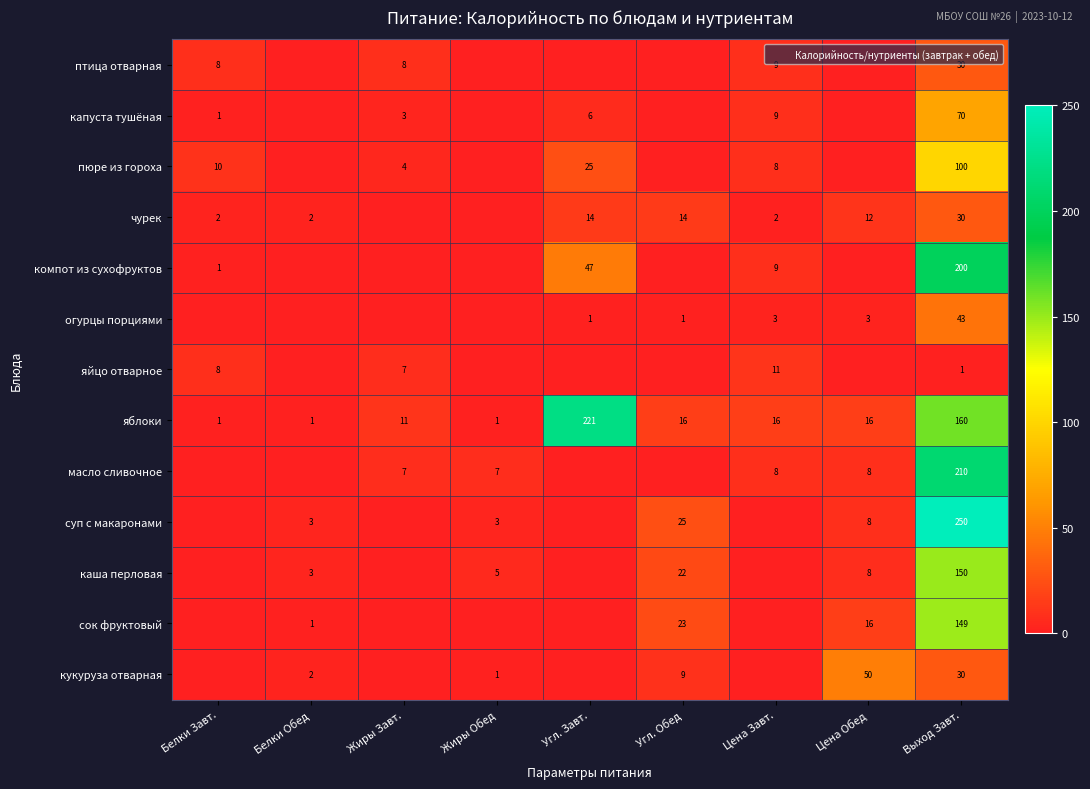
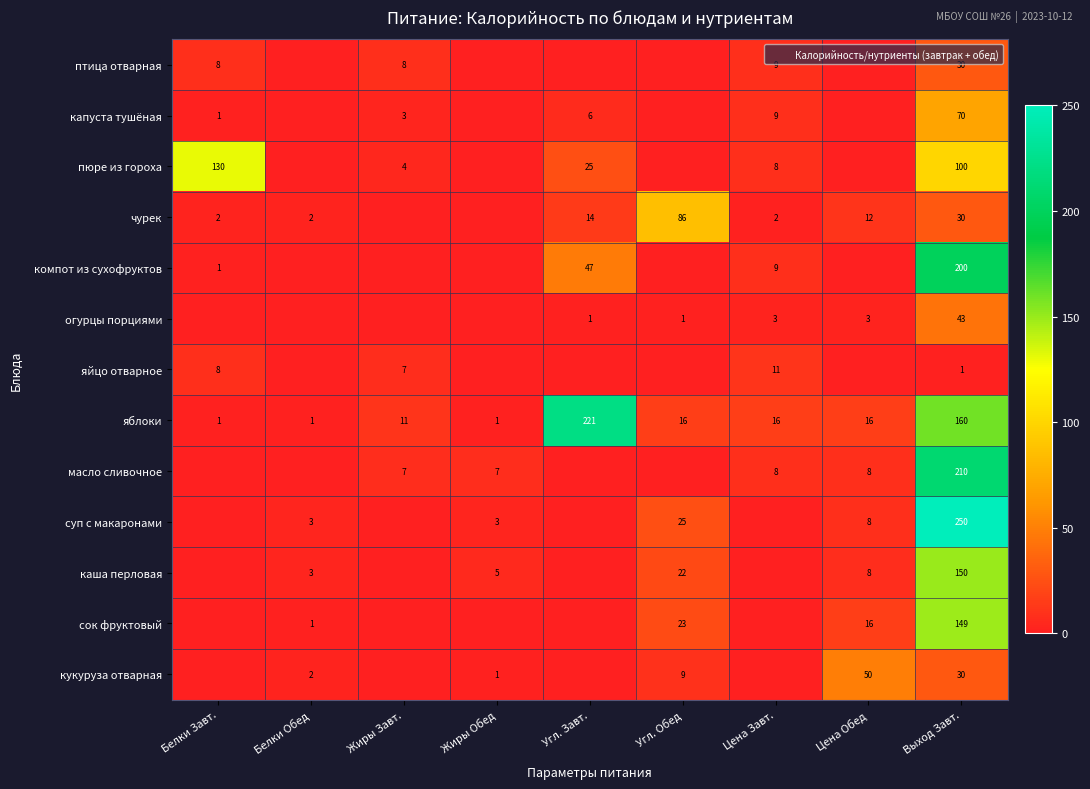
пюре из гороха, Белки Завт.: 10 -> 130
чурек, Угл. Обед: 14 -> 86
